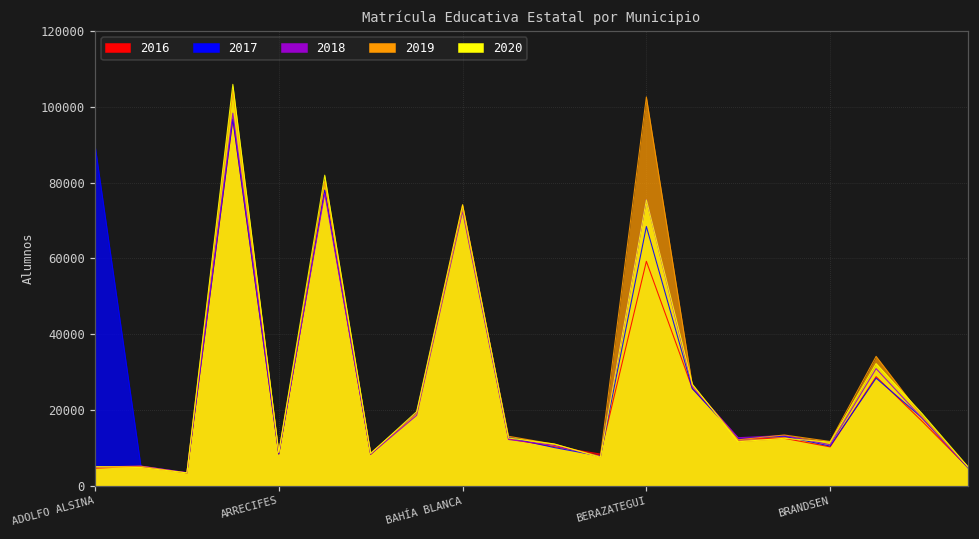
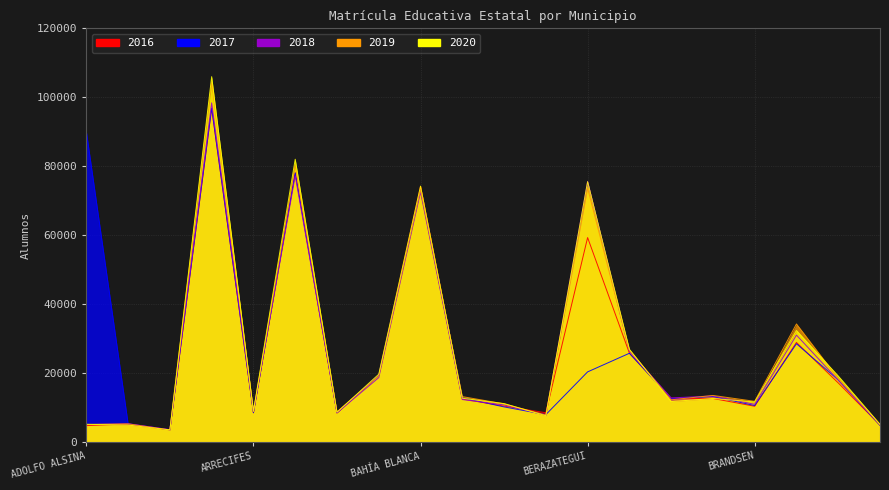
2017, BERAZATEGUI: 68000 -> 20000
2019, BERAZATEGUI: 103000 -> 74000
